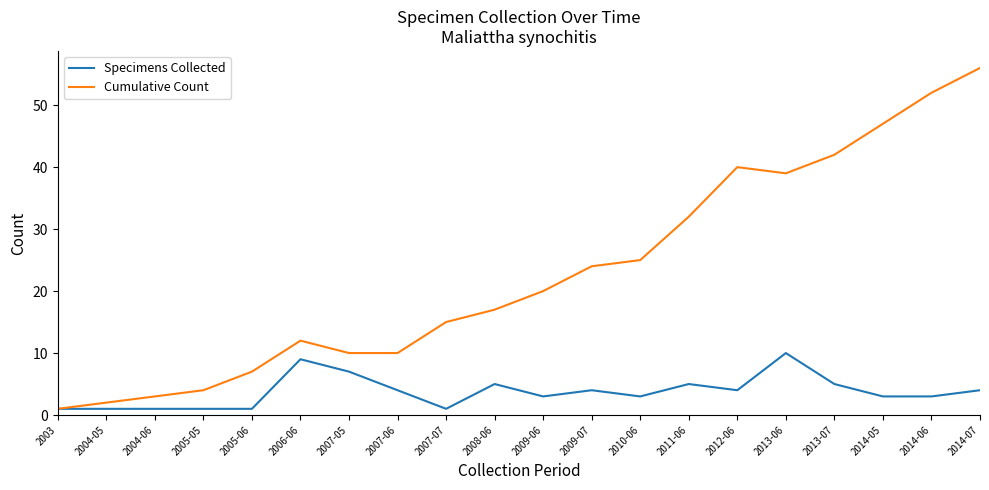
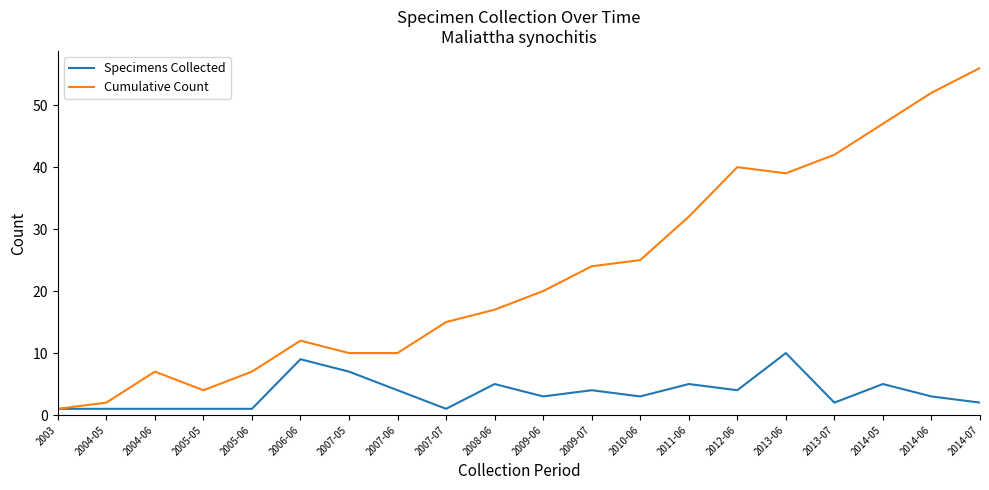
Cumulative Count, 2004-06: 3 -> 7
Specimens Collected, 2013-07: 5 -> 2
Specimens Collected, 2014-05: 3 -> 5
Specimens Collected, 2014-07: 4 -> 2
